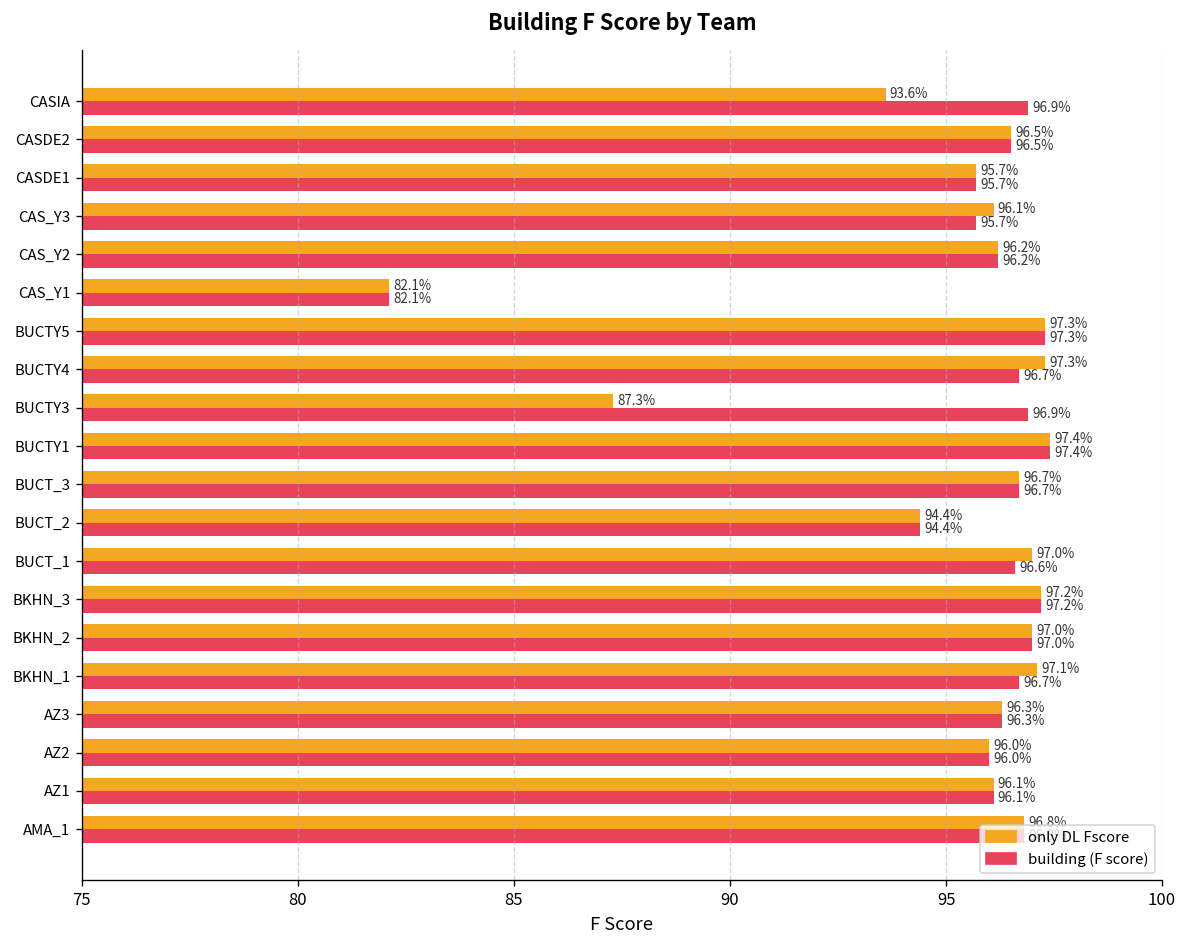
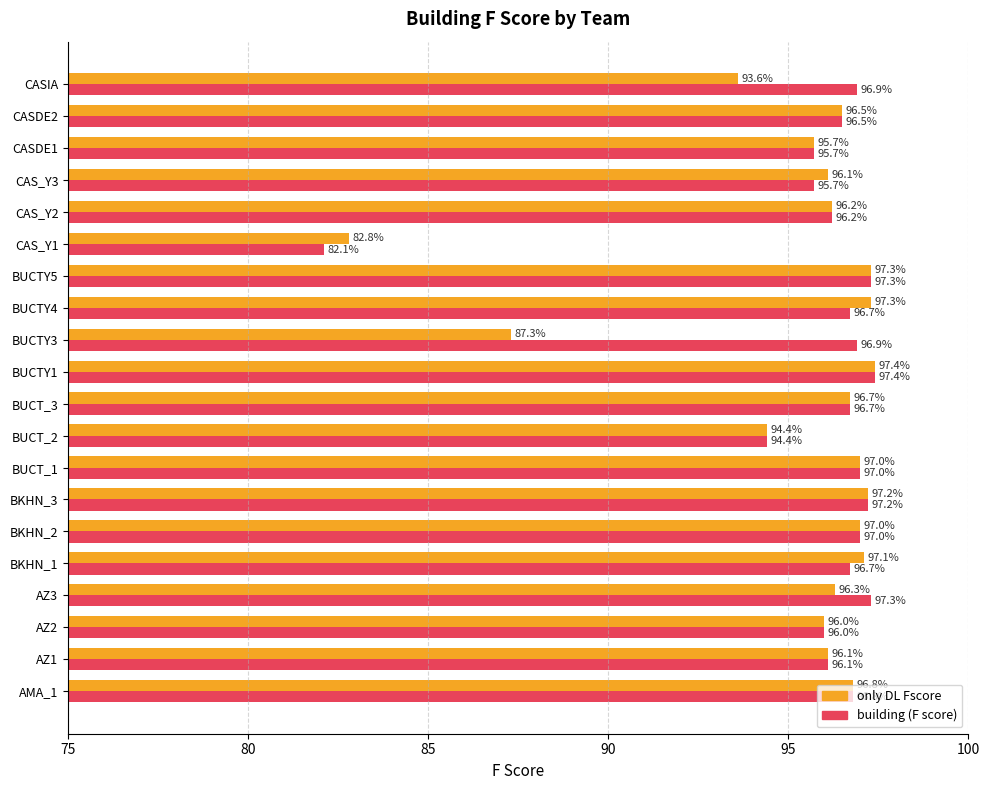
only DL Fscore, CAS_Y1: 82.1% -> 82.8%
building (F score), BUCT_1: 96.6% -> 97.0%
building (F score), AZ3: 96.3% -> 97.3%
